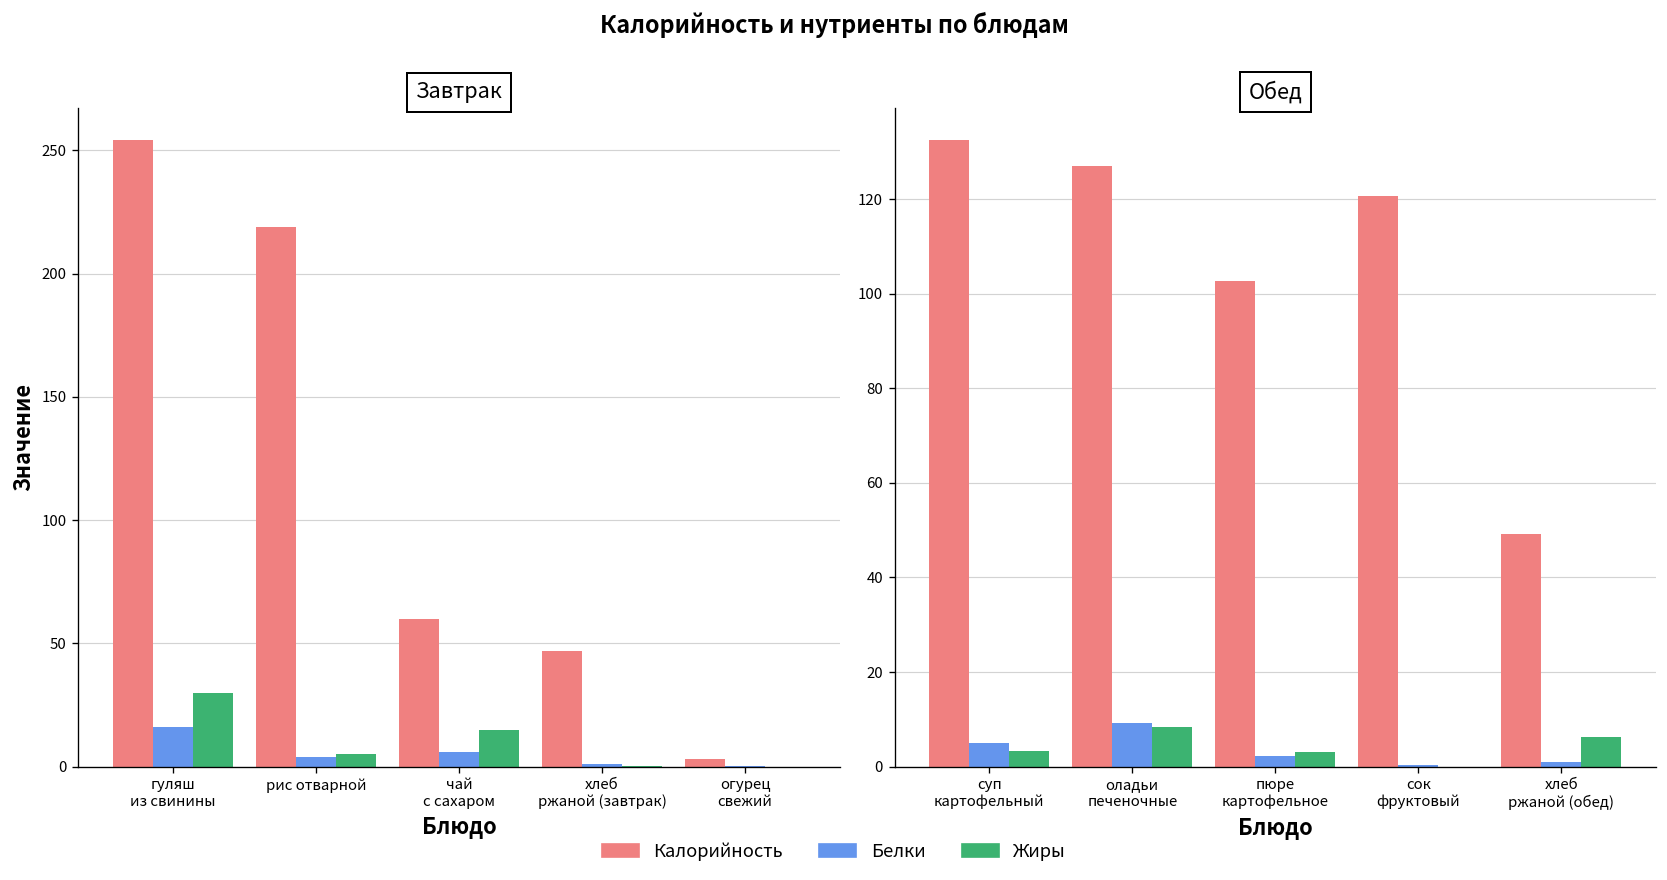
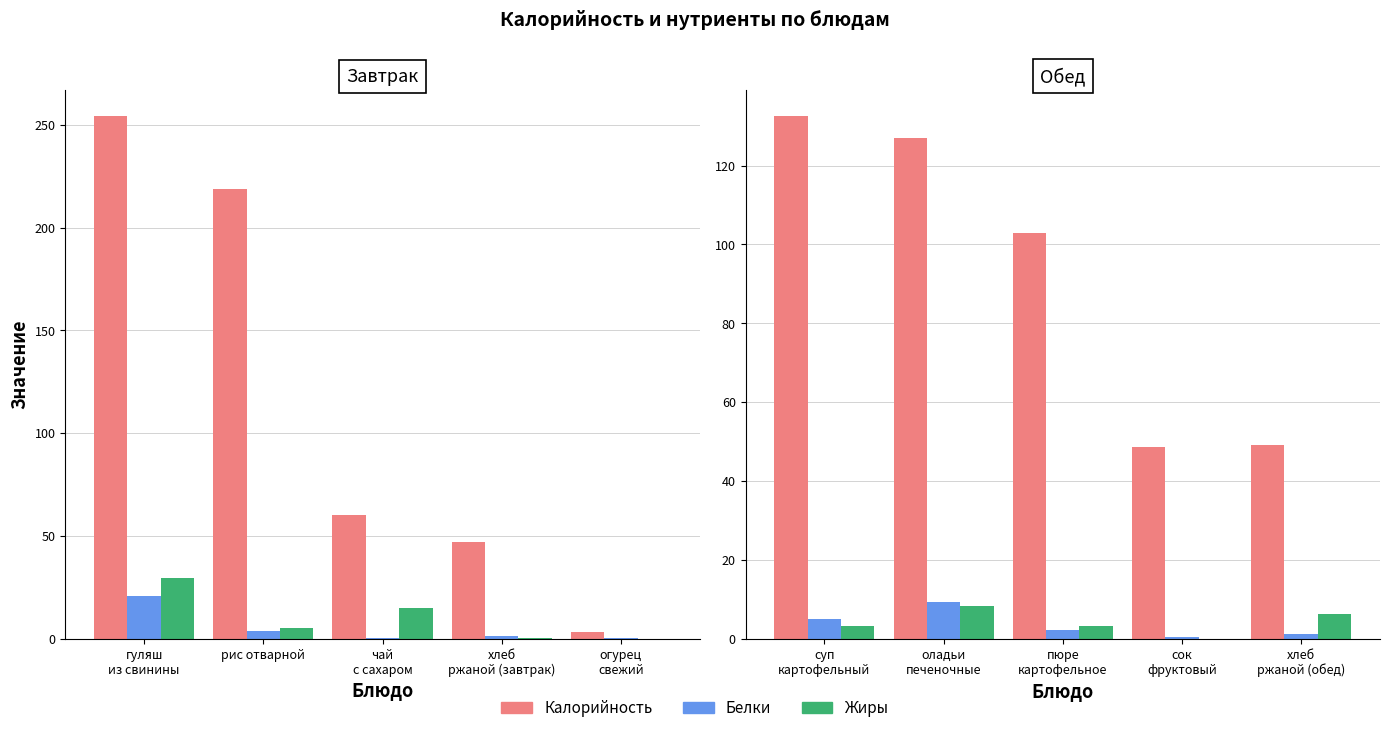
Завтрак, Белки, гуляш из свинины: 16 -> 21
Завтрак, Белки, чай с сахаром: 6 -> 0
Обед, Калорийность, сок фруктовый: 121 -> 49
